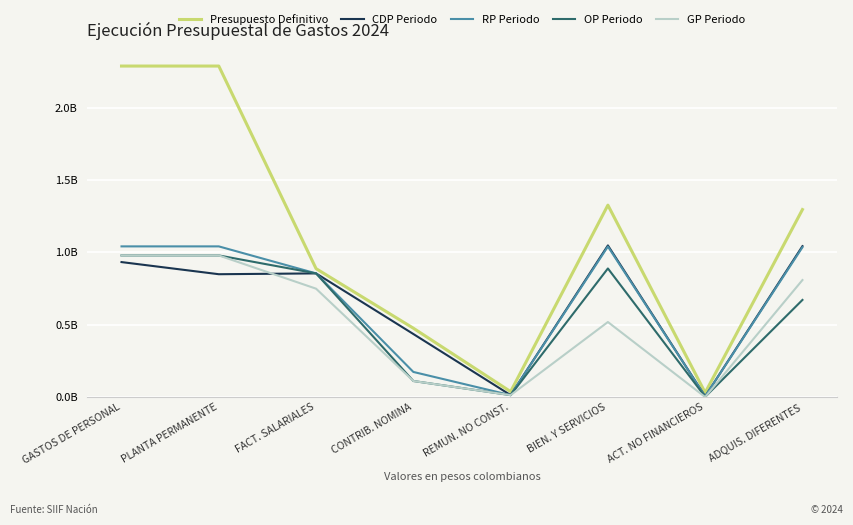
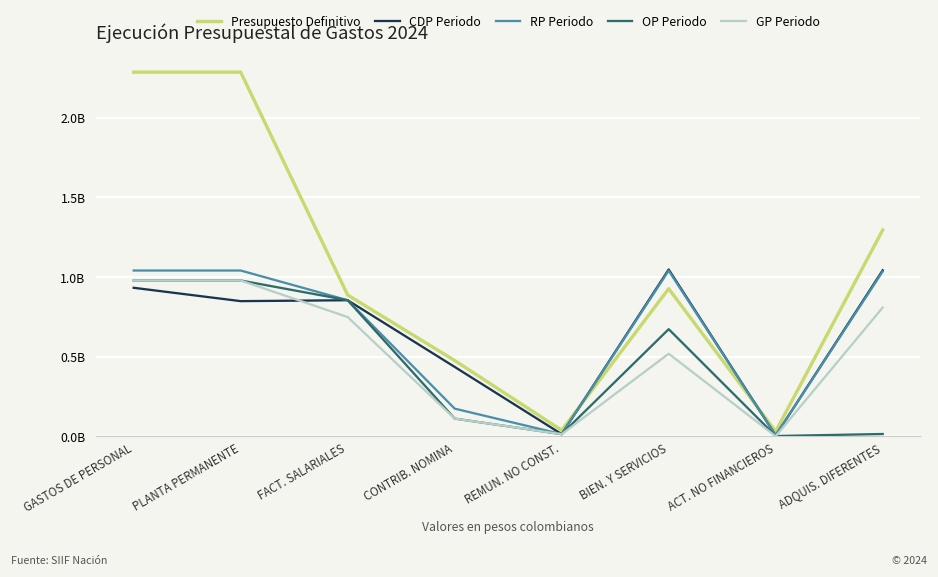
Presupuesto Definitivo, BIEN. Y SERVICIOS: 1330000000 -> 930000000
OP Periodo, BIEN. Y SERVICIOS: 890000000 -> 670000000
OP Periodo, ADQUIS. DIFERENTES: 670000000 -> 10000000
